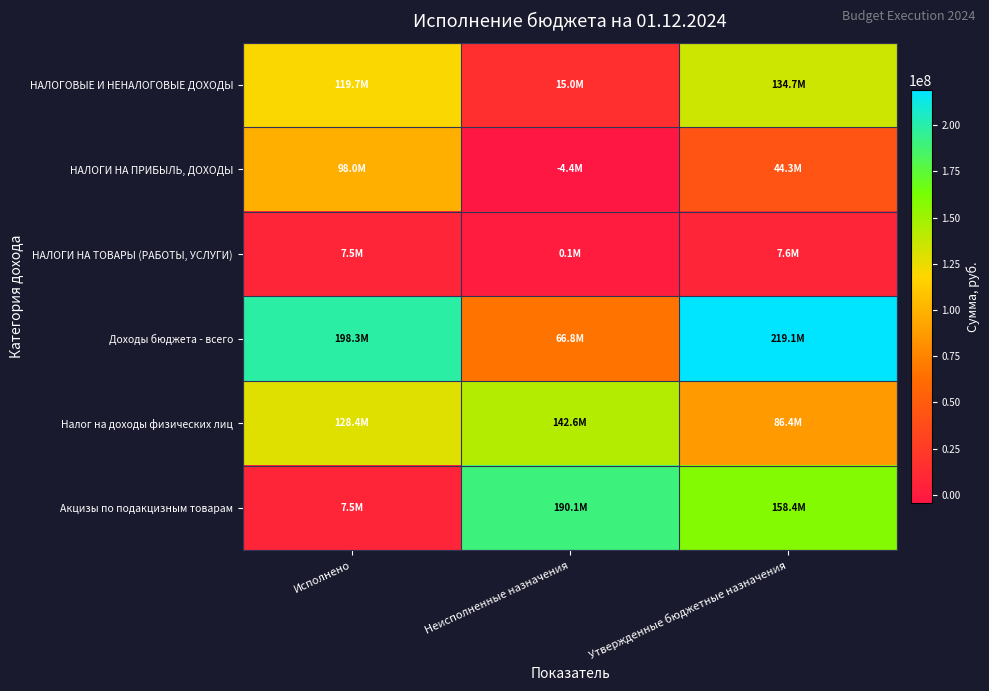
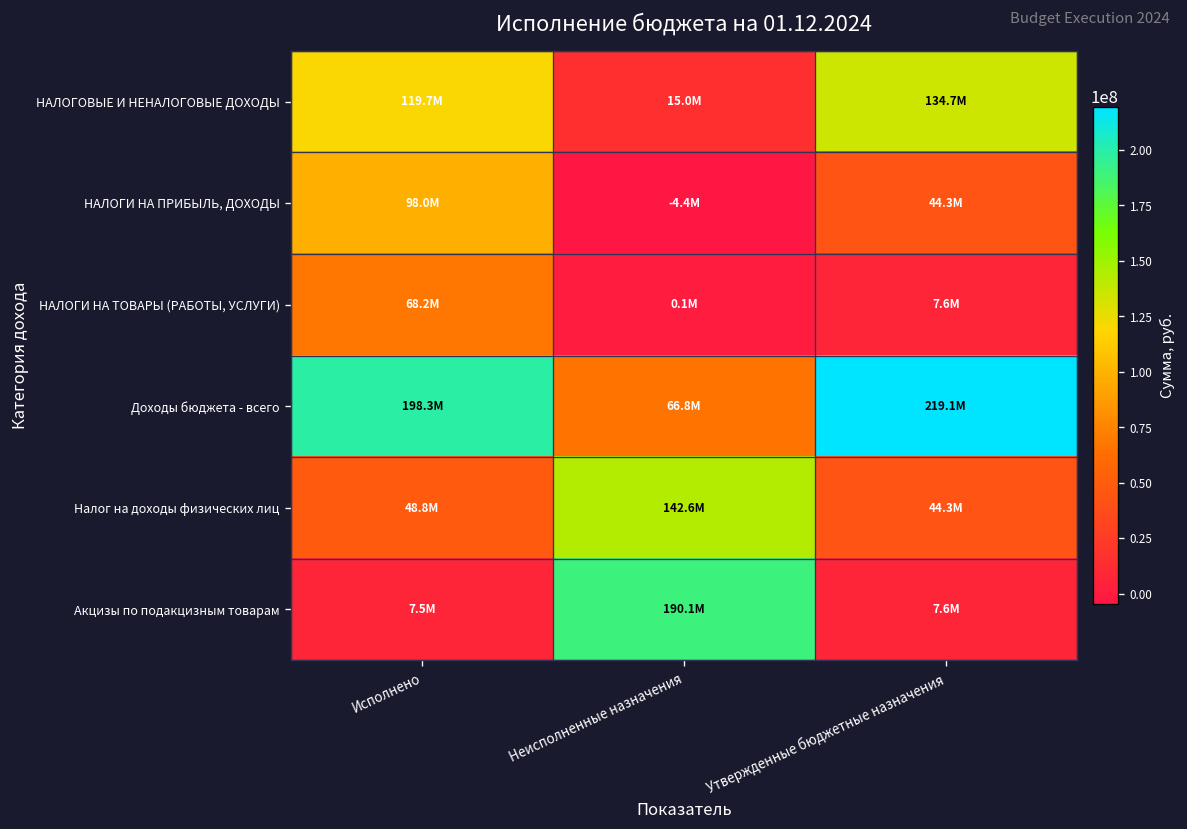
НАЛОГИ НА ТОВАРЫ (РАБОТЫ, УСЛУГИ), Исполнено: 7.5M -> 68.2M
Налог на доходы физических лиц, Исполнено: 128.4M -> 48.8M
Налог на доходы физических лиц, Утвержденные бюджетные назначения: 86.4M -> 44.3M
Акцизы по подакцизным товарам, Утвержденные бюджетные назначения: 158.4M -> 7.6M
